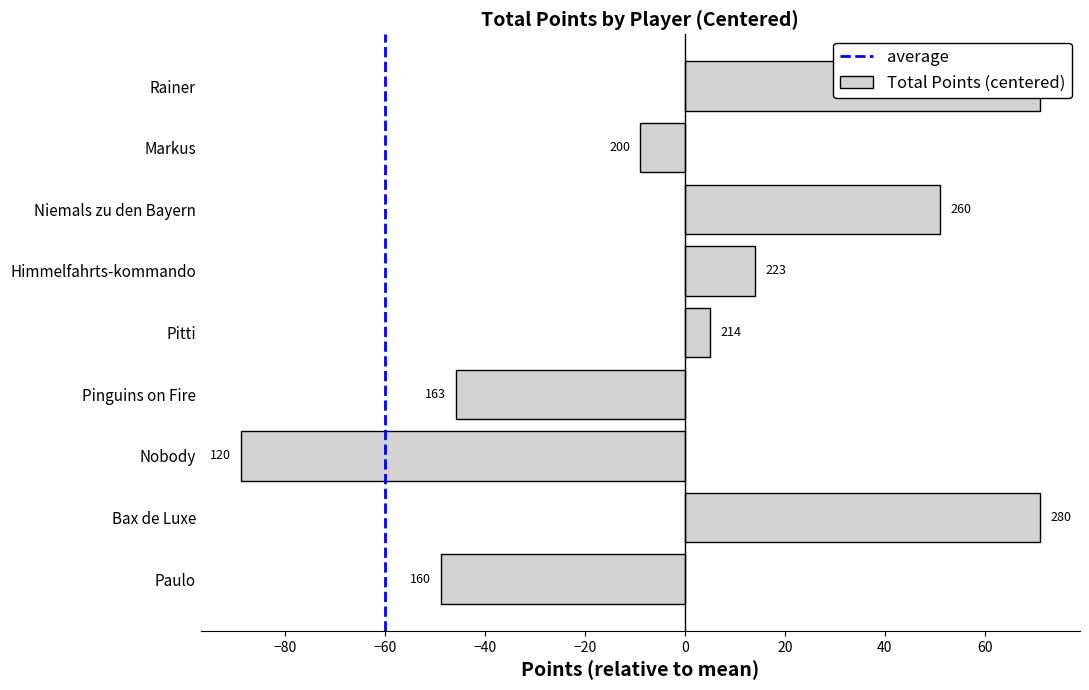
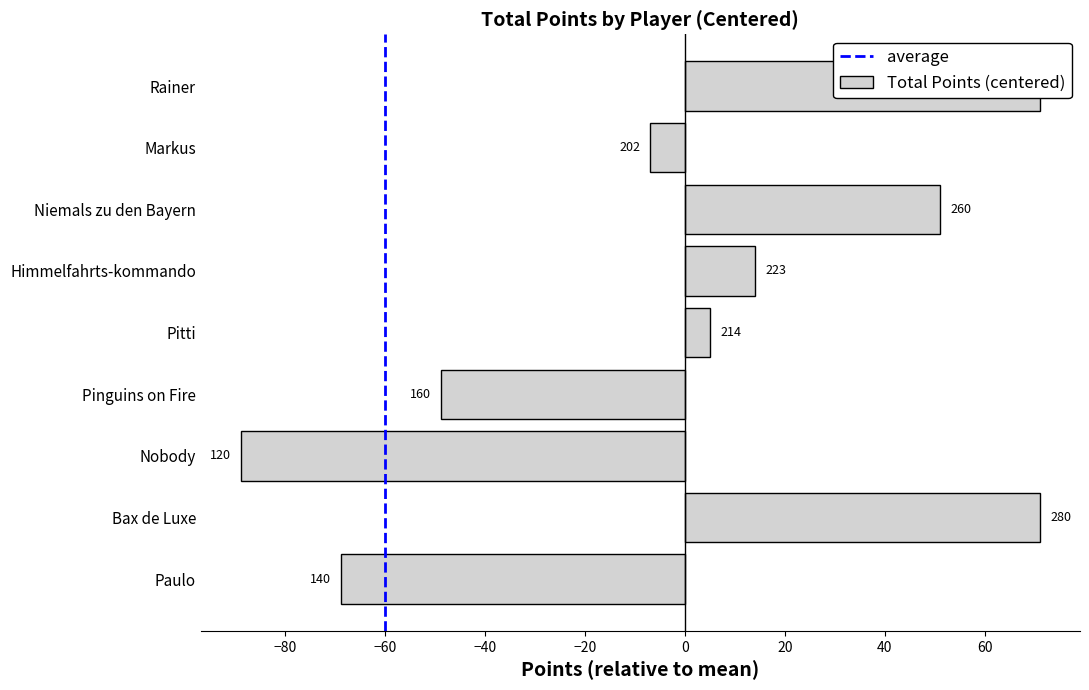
Markus: 200 -> 202
Pinguins on Fire: 163 -> 160
Paulo: 160 -> 140
